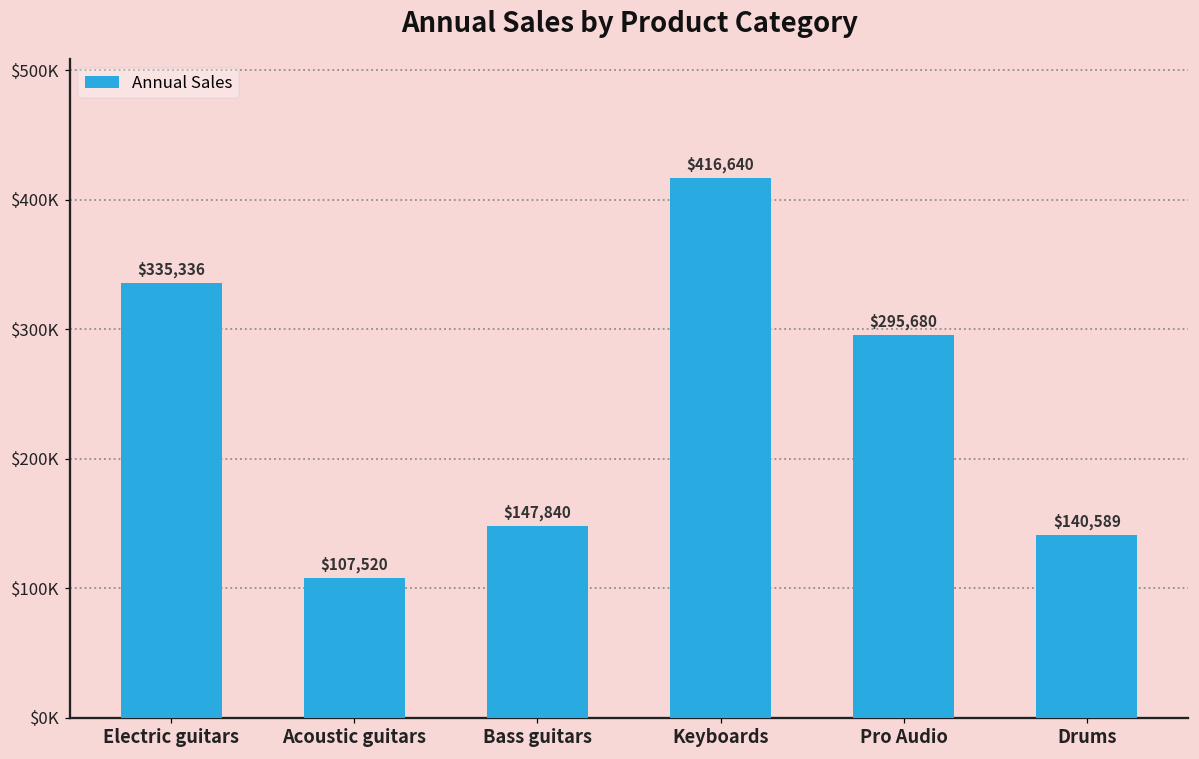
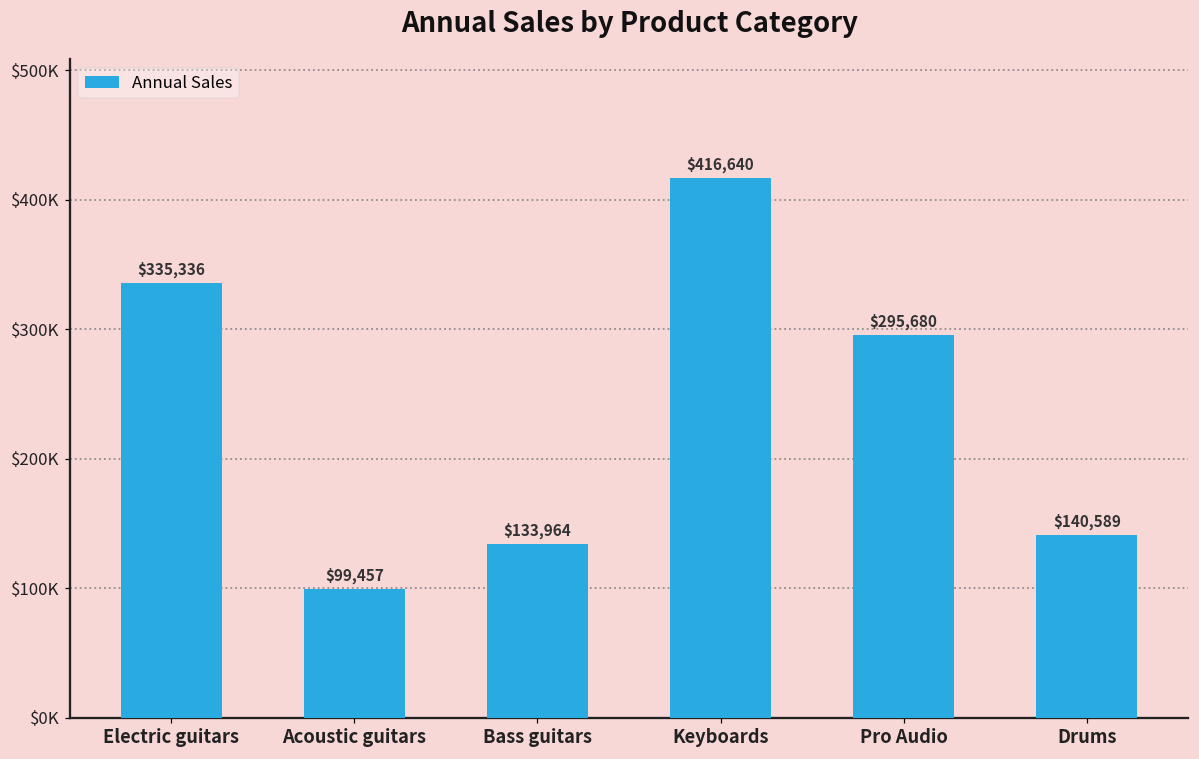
Acoustic guitars: $107,520 -> $99,457
Bass guitars: $147,840 -> $133,964
